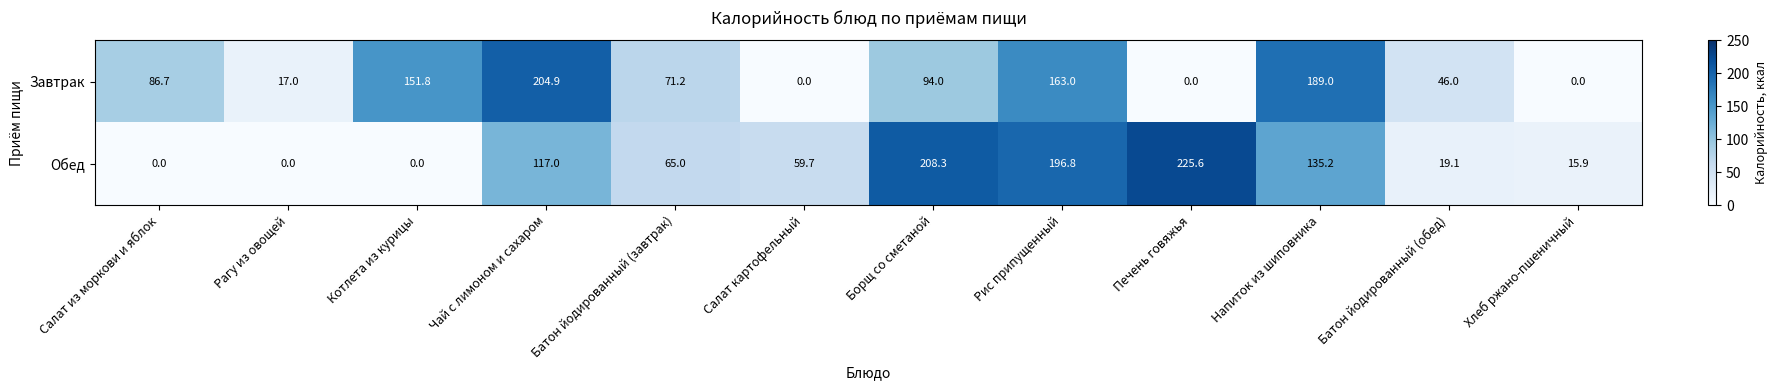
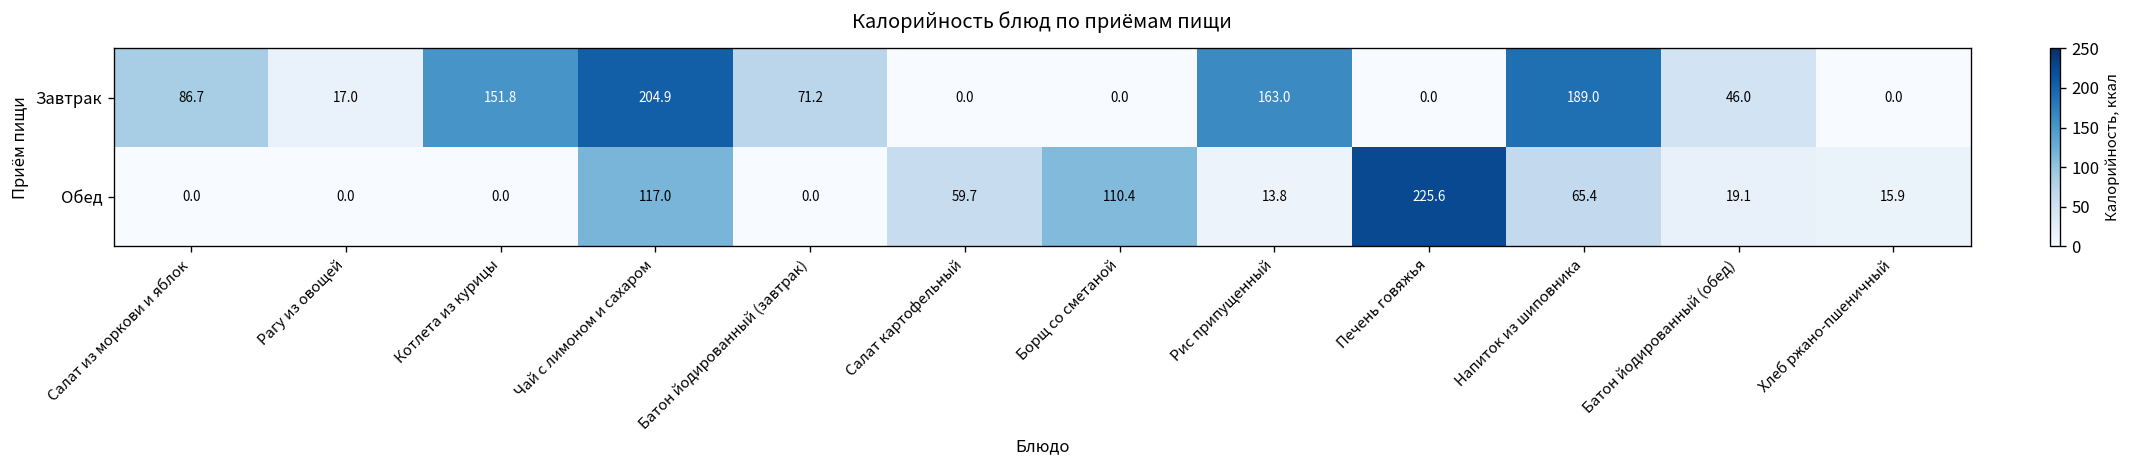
Завтрак, Борщ со сметаной: 94.0 -> 0.0
Обед, Батон йодированный (завтрак): 65.0 -> 0.0
Обед, Борщ со сметаной: 208.3 -> 110.4
Обед, Рис припущенный: 196.8 -> 13.8
Обед, Напиток из шиповника: 135.2 -> 65.4
